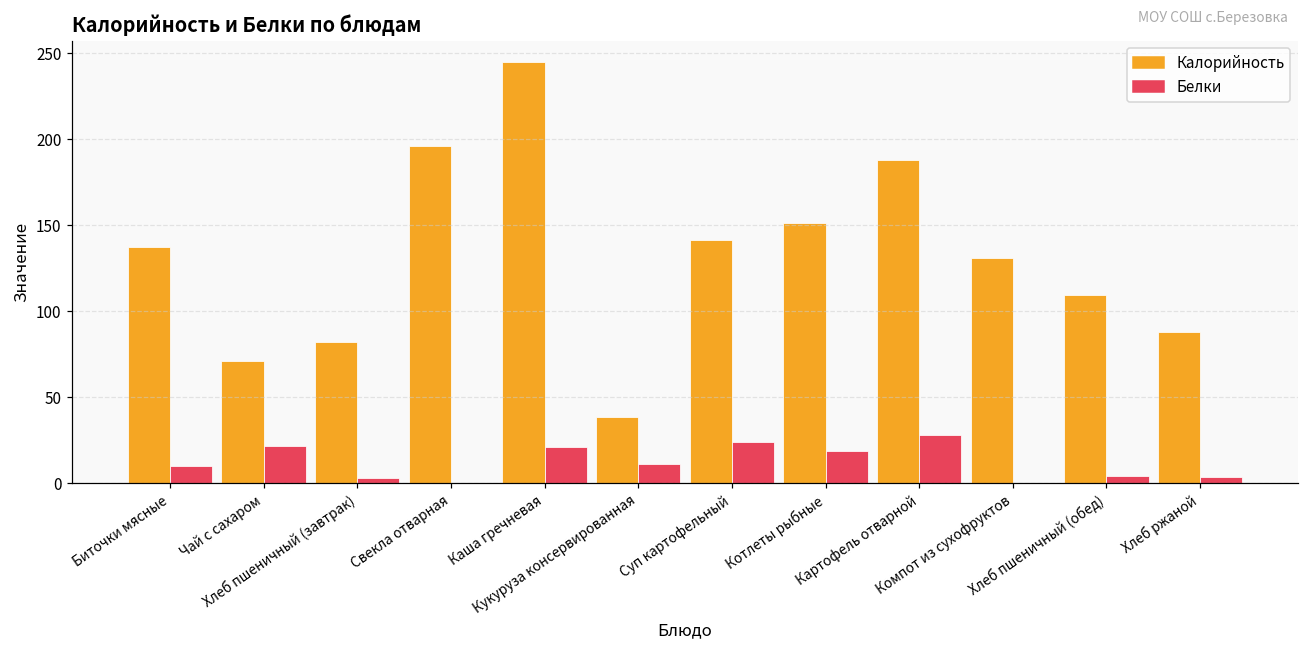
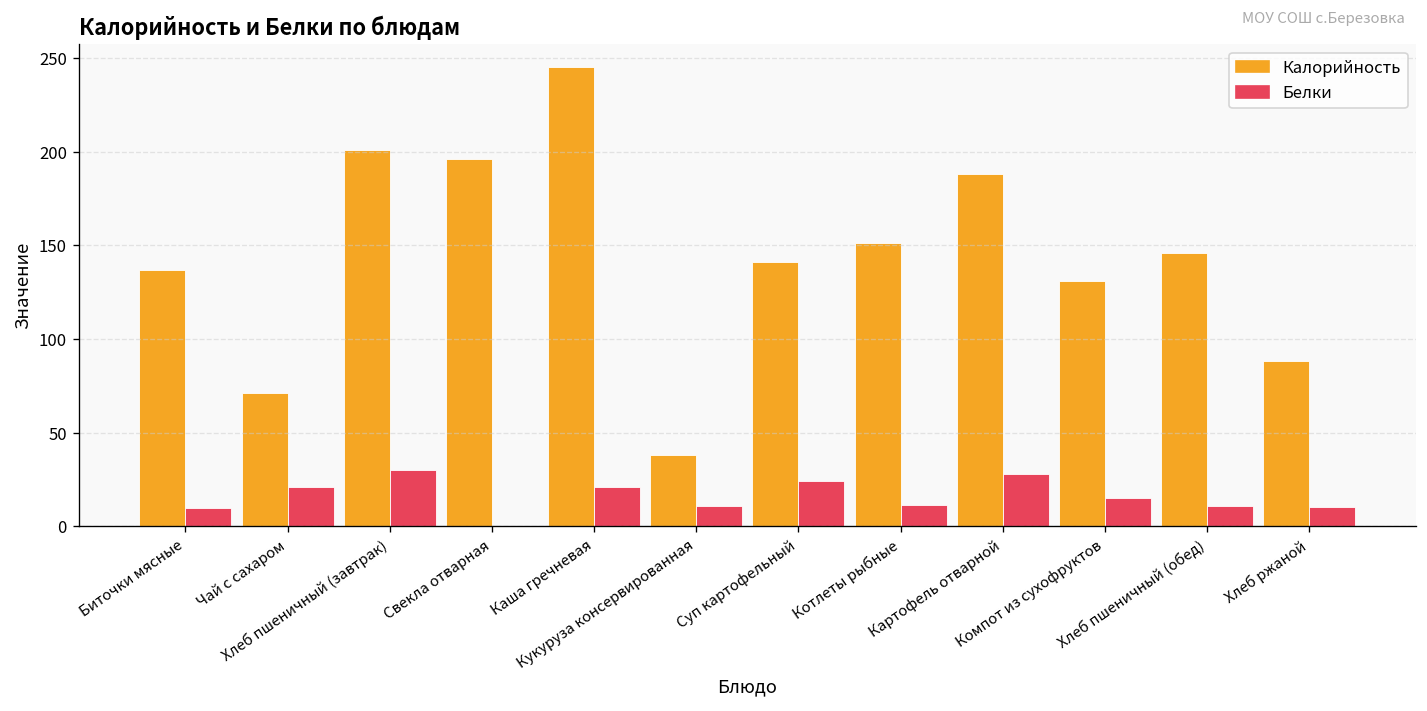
Калорийность, Хлеб пшеничный (завтрак): 82 -> 201
Белки, Хлеб пшеничный (завтрак): 3 -> 30
Белки, Котлеты рыбные: 19 -> 12
Белки, Компот из сухофруктов: 0 -> 15
Калорийность, Хлеб пшеничный (обед): 109 -> 146
Белки, Хлеб пшеничный (обед): 4 -> 11
Белки, Хлеб ржаной: 3 -> 10
